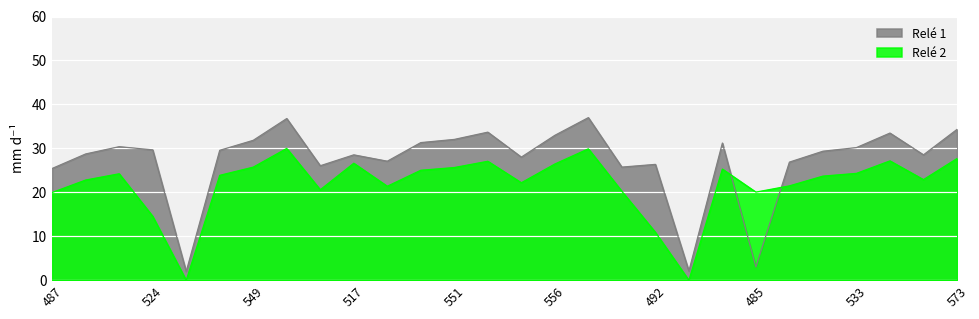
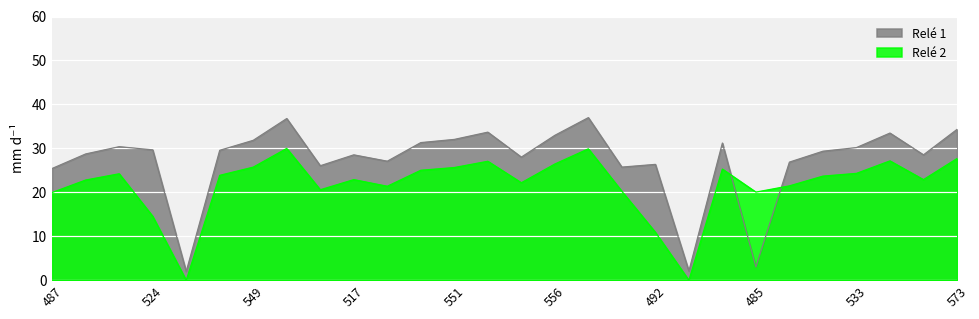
Relé 2, 517: 27 -> 23
